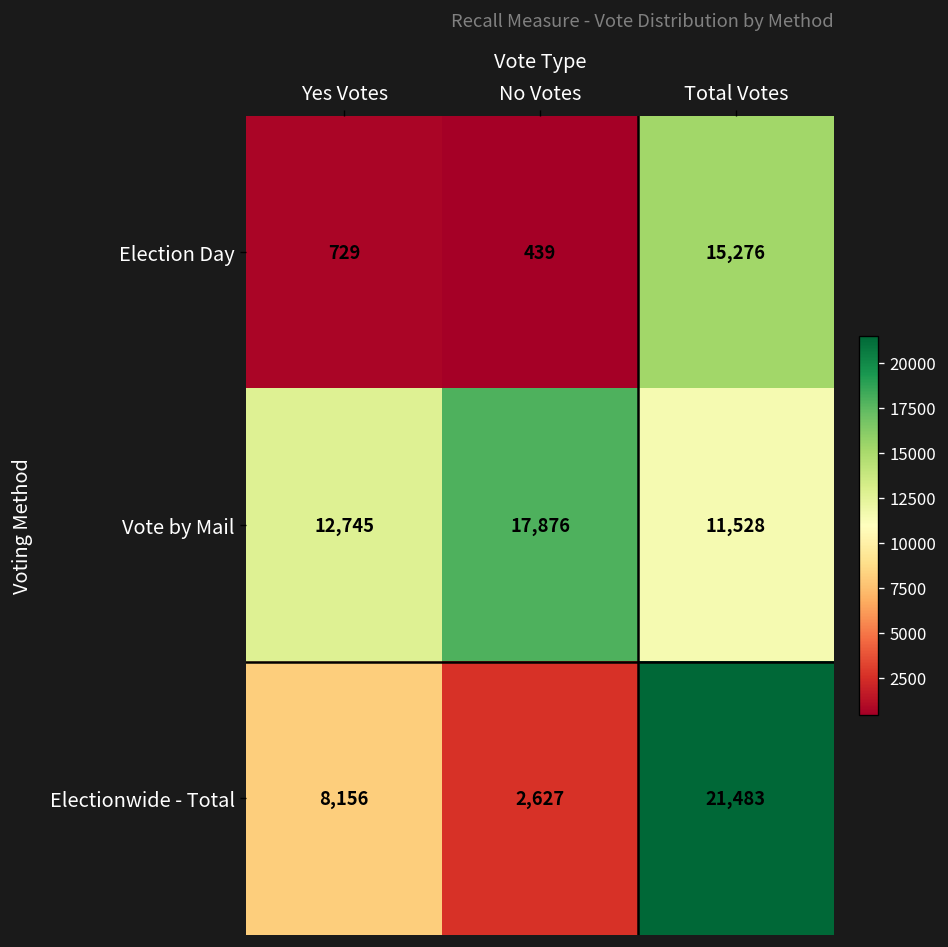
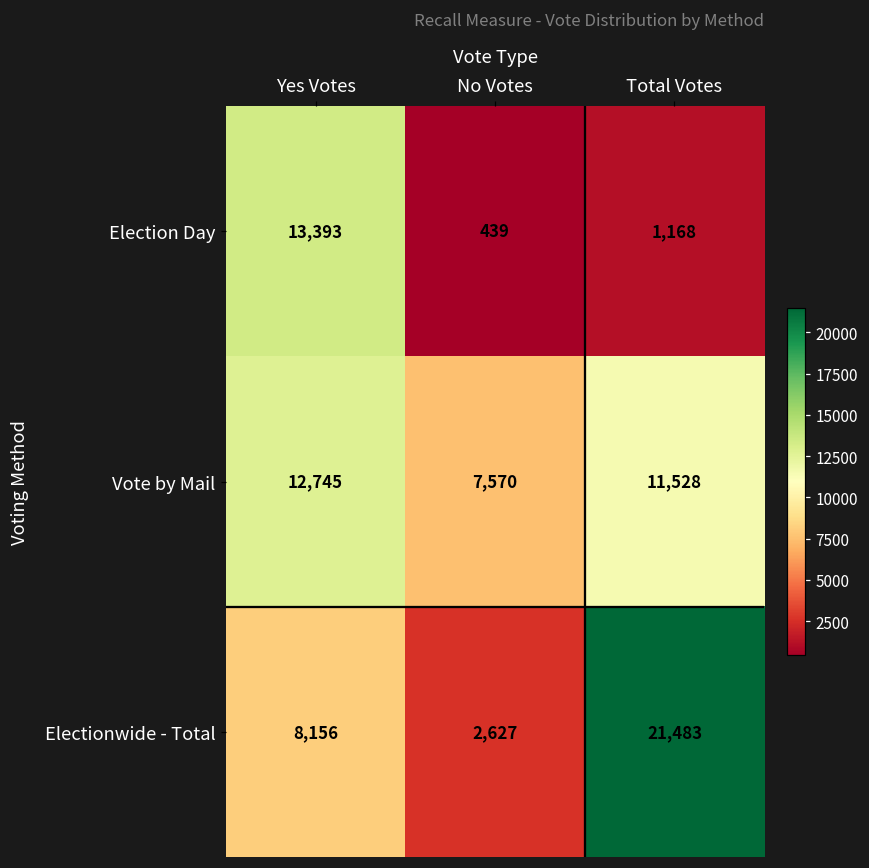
Election Day, Yes Votes: 729 -> 13,393
Election Day, Total Votes: 15,276 -> 1,168
Vote by Mail, No Votes: 17,876 -> 7,570
